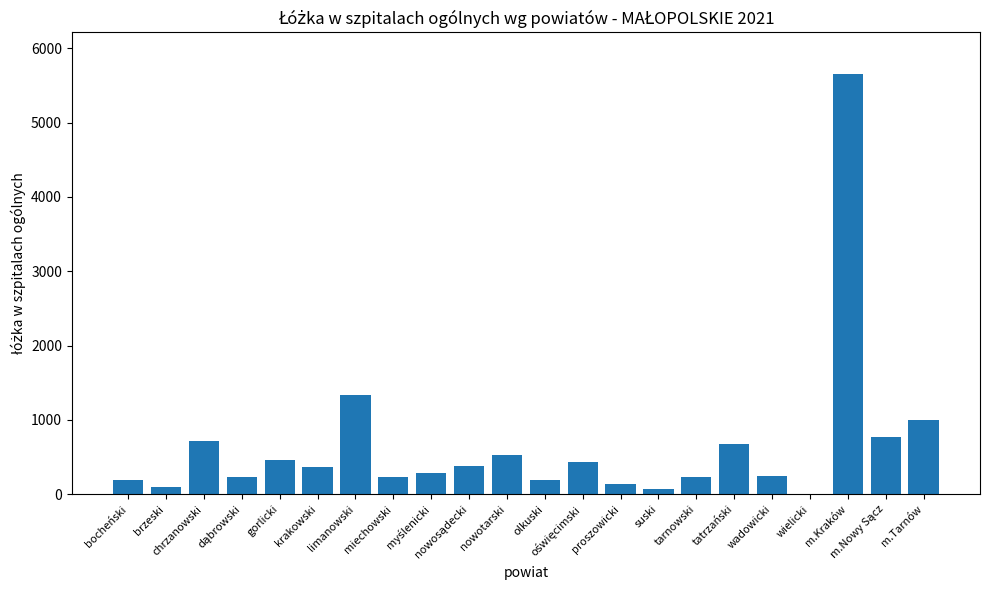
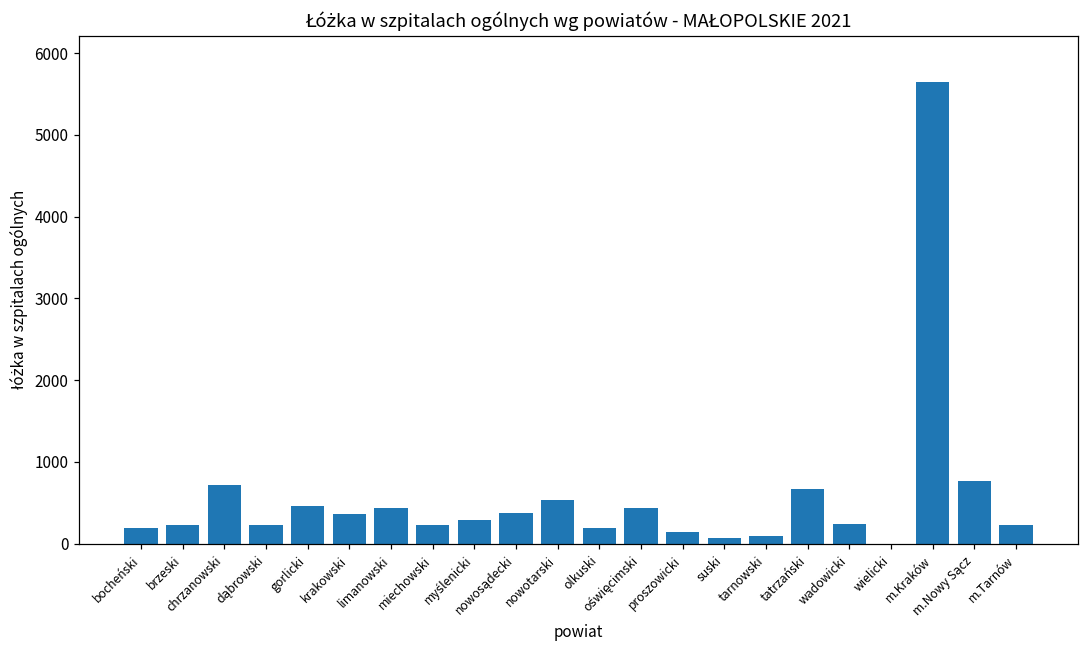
brzeski: 100 -> 200
limanowski: 1300 -> 400
tarnowski: 200 -> 100
m.Tarnów: 1000 -> 200
